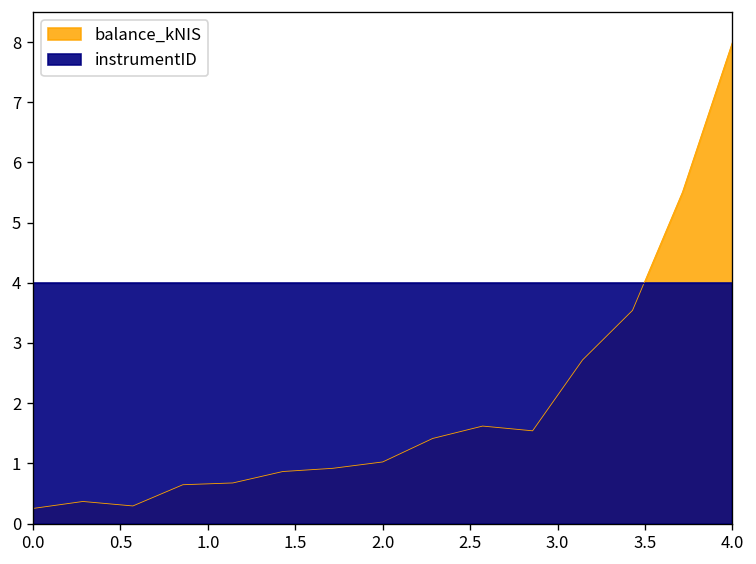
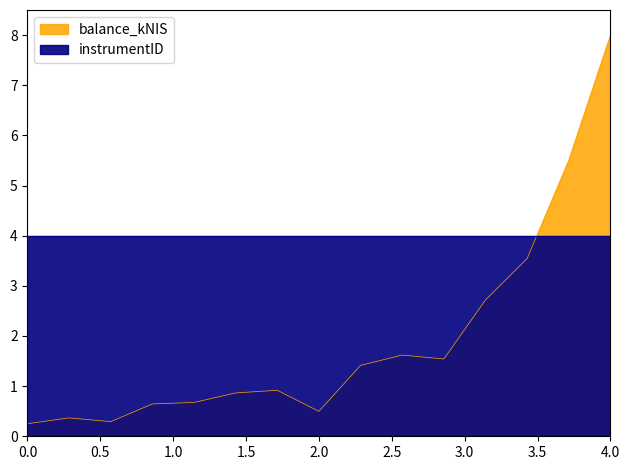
balance_kNIS, 2.0: 1.0 -> 0.5
